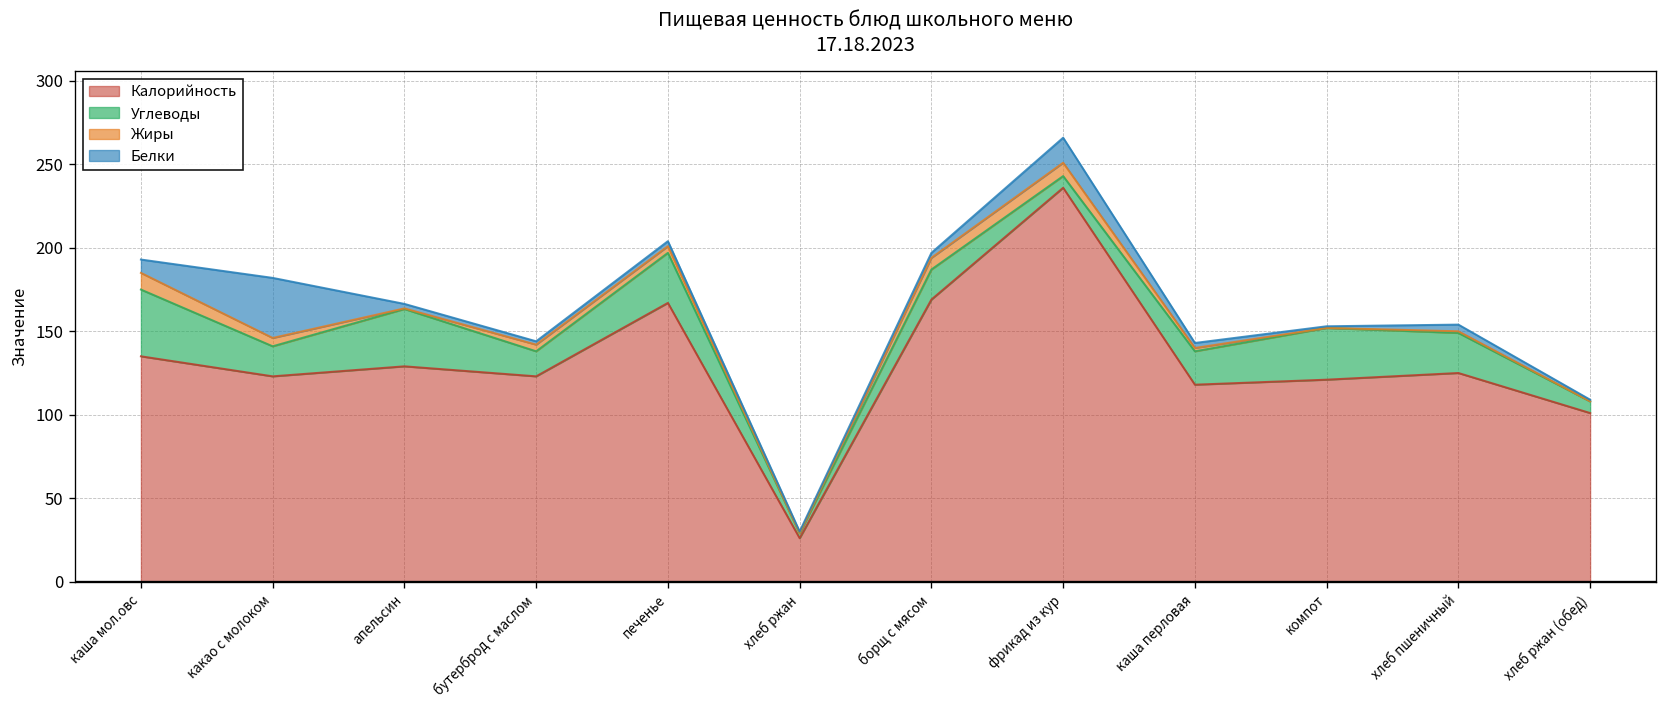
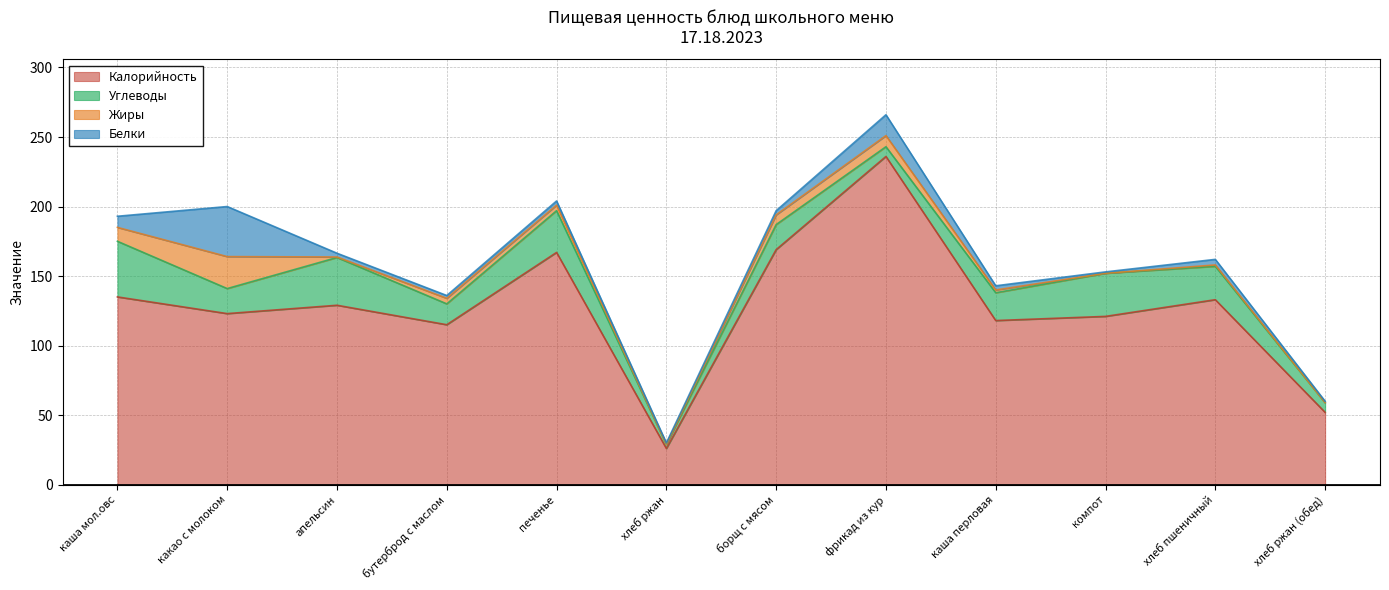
Жиры, какао с молоком: 5 -> 23
Калорийность, бутерброд с маслом: 123 -> 115
Калорийность, хлеб пшеничный: 125 -> 133
Калорийность, хлеб ржан (обед): 101 -> 52
